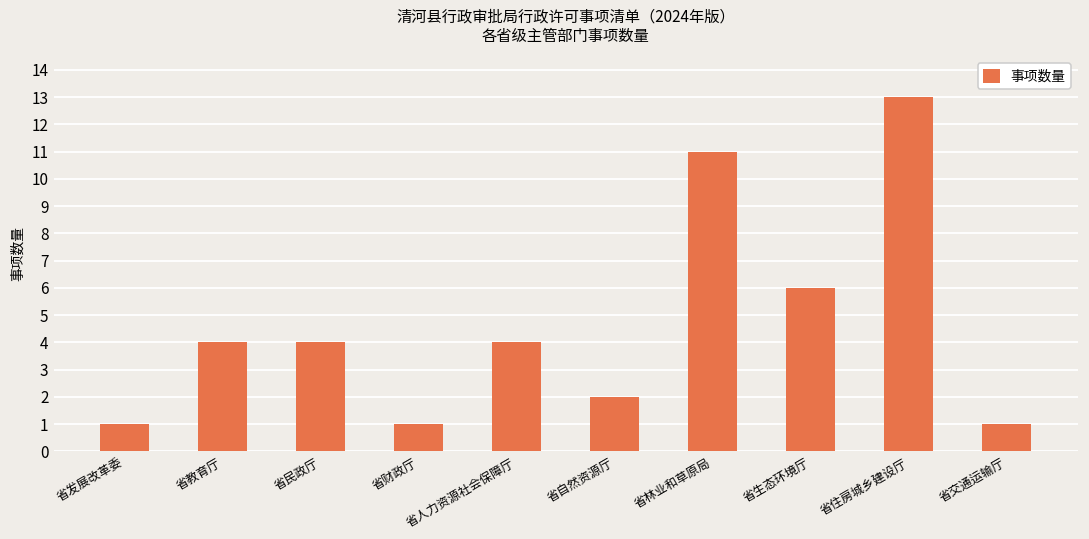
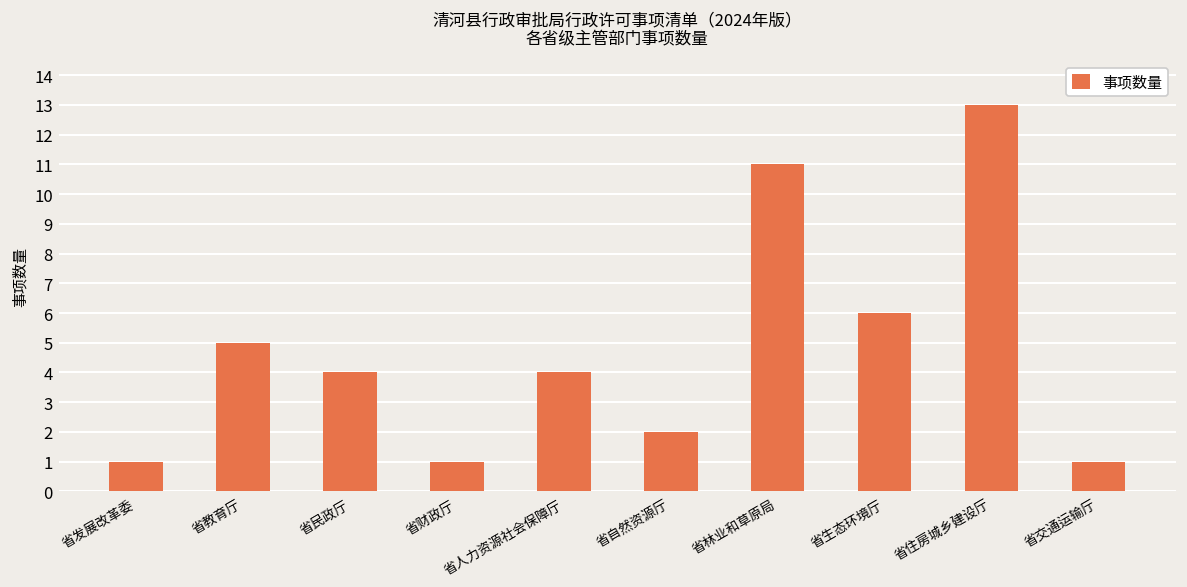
省教育厅: 4 -> 5
